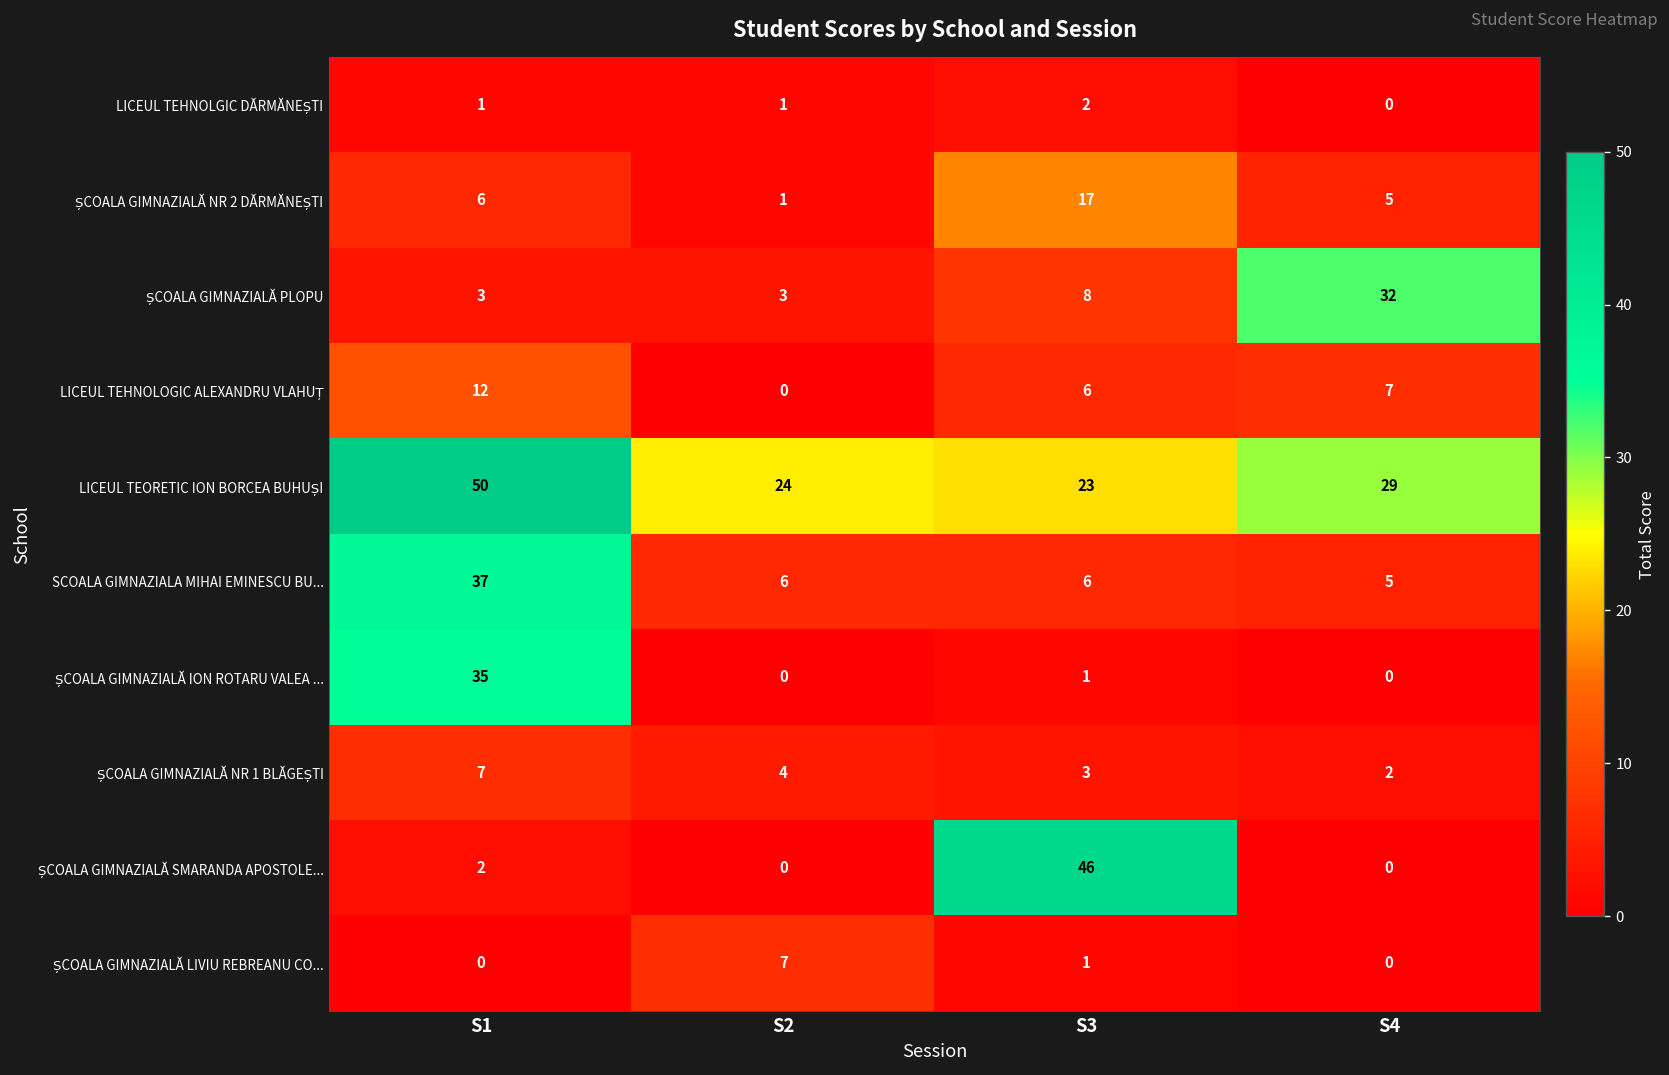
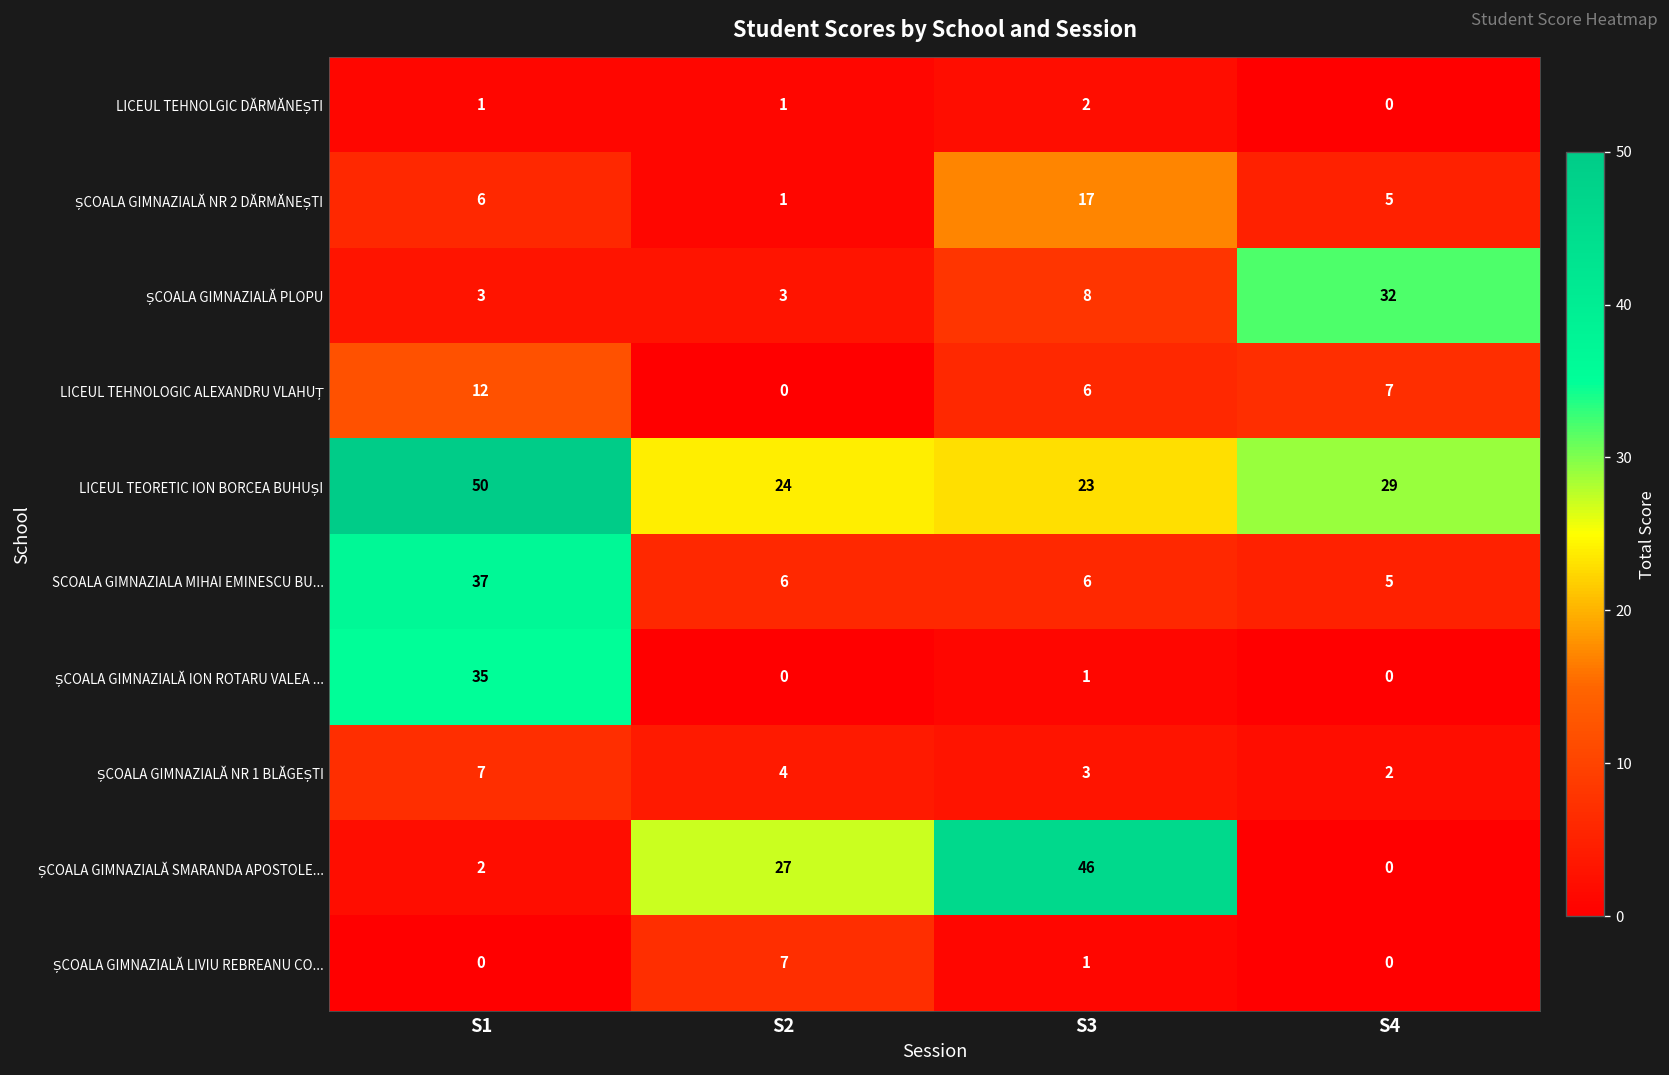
ȘCOALA GIMNAZIALĂ SMARANDA APOSTOLE..., S2: 0 -> 27
